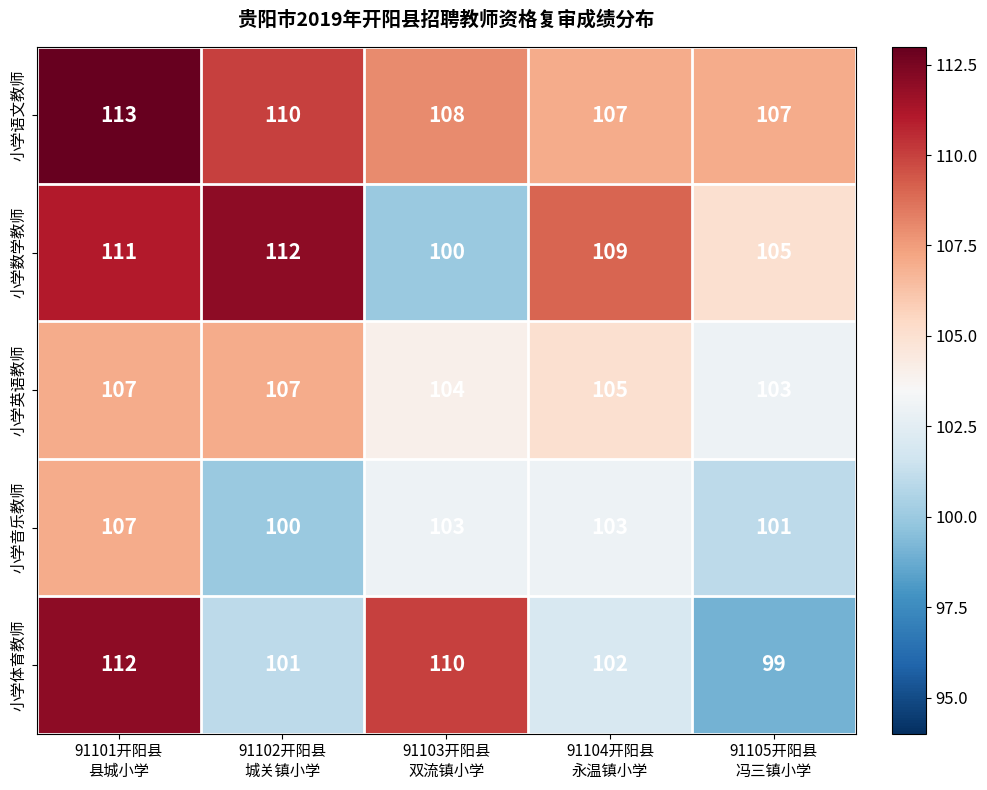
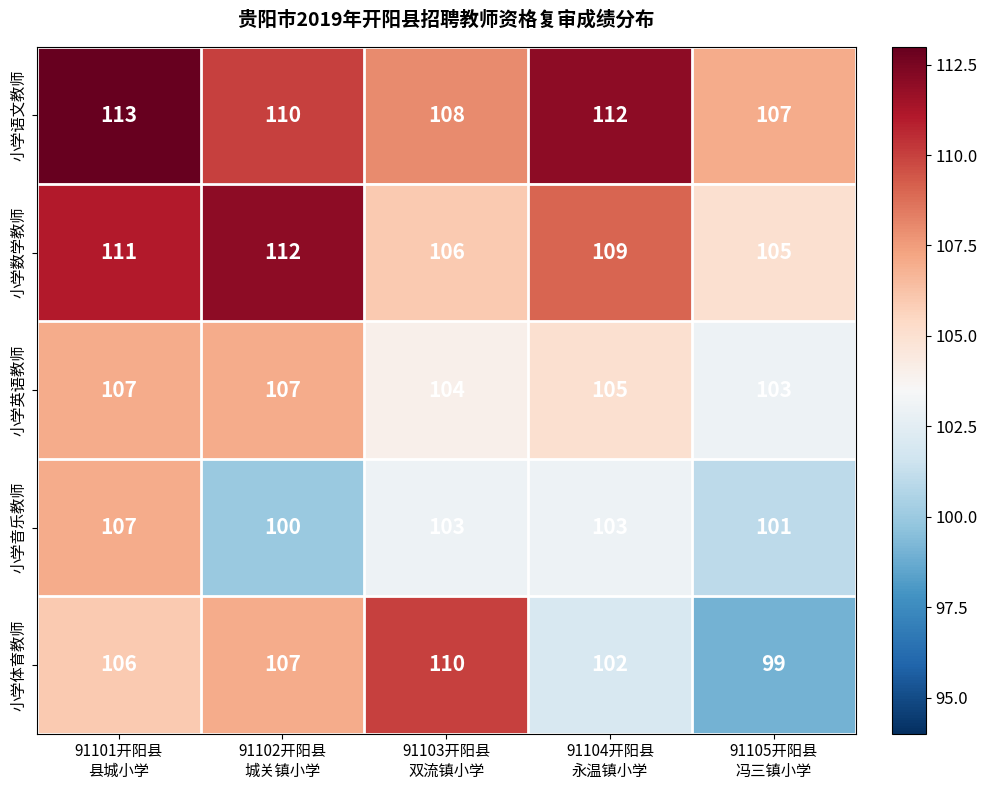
小学语文教师, 91104开阳县 永温镇小学: 107 -> 112
小学数学教师, 91103开阳县 双流镇小学: 100 -> 106
小学体育教师, 91101开阳县 县城小学: 112 -> 106
小学体育教师, 91102开阳县 城关镇小学: 101 -> 107
